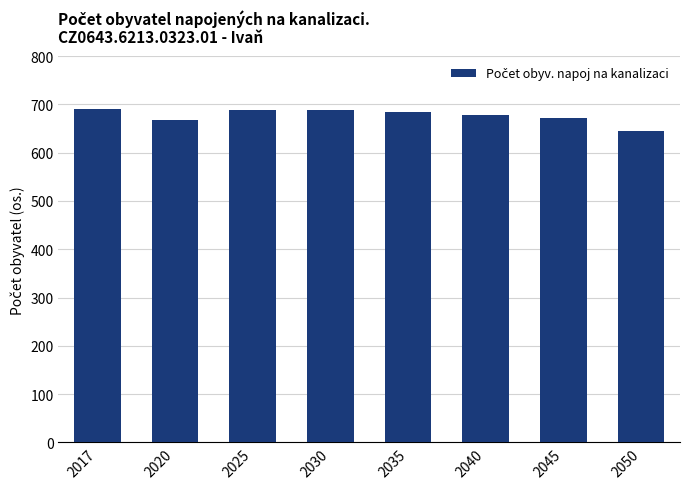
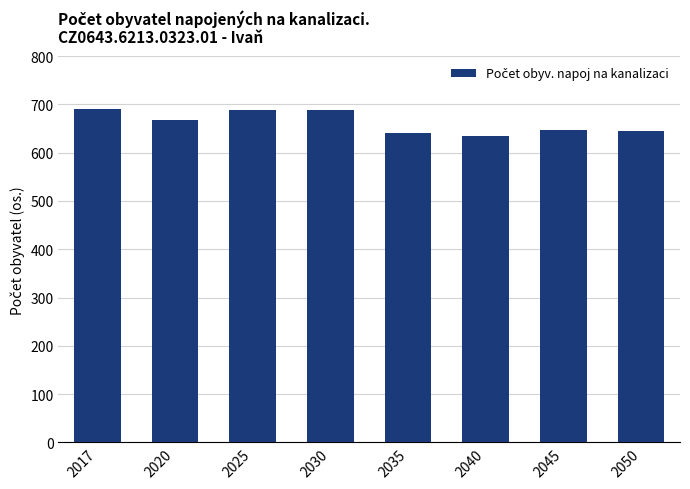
2035: 680 -> 640
2040: 680 -> 630
2045: 670 -> 650
